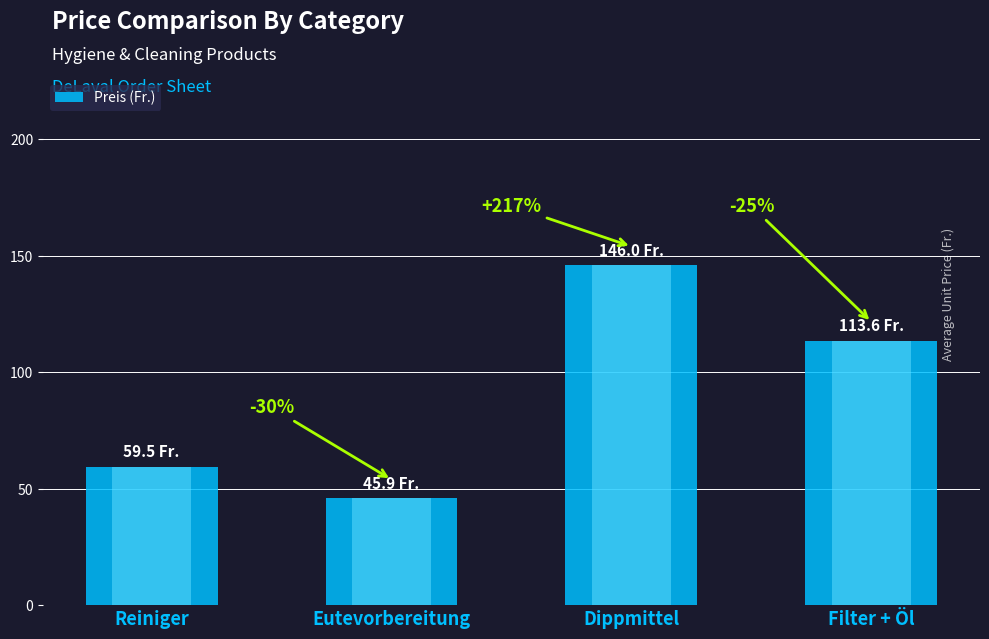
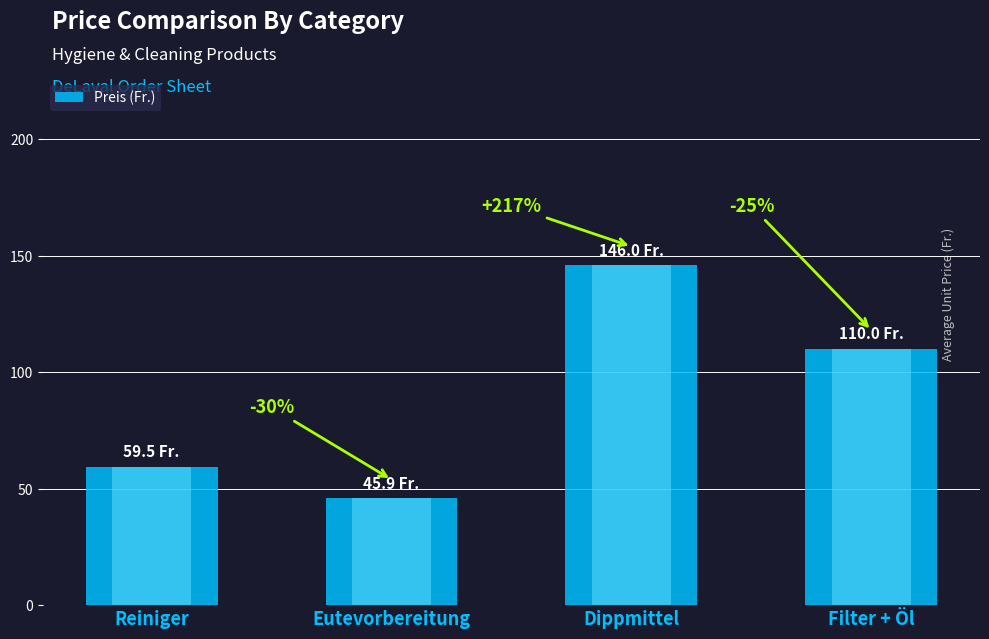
Preis (Fr.), Filter + Öl: 113.6 -> 110.0
